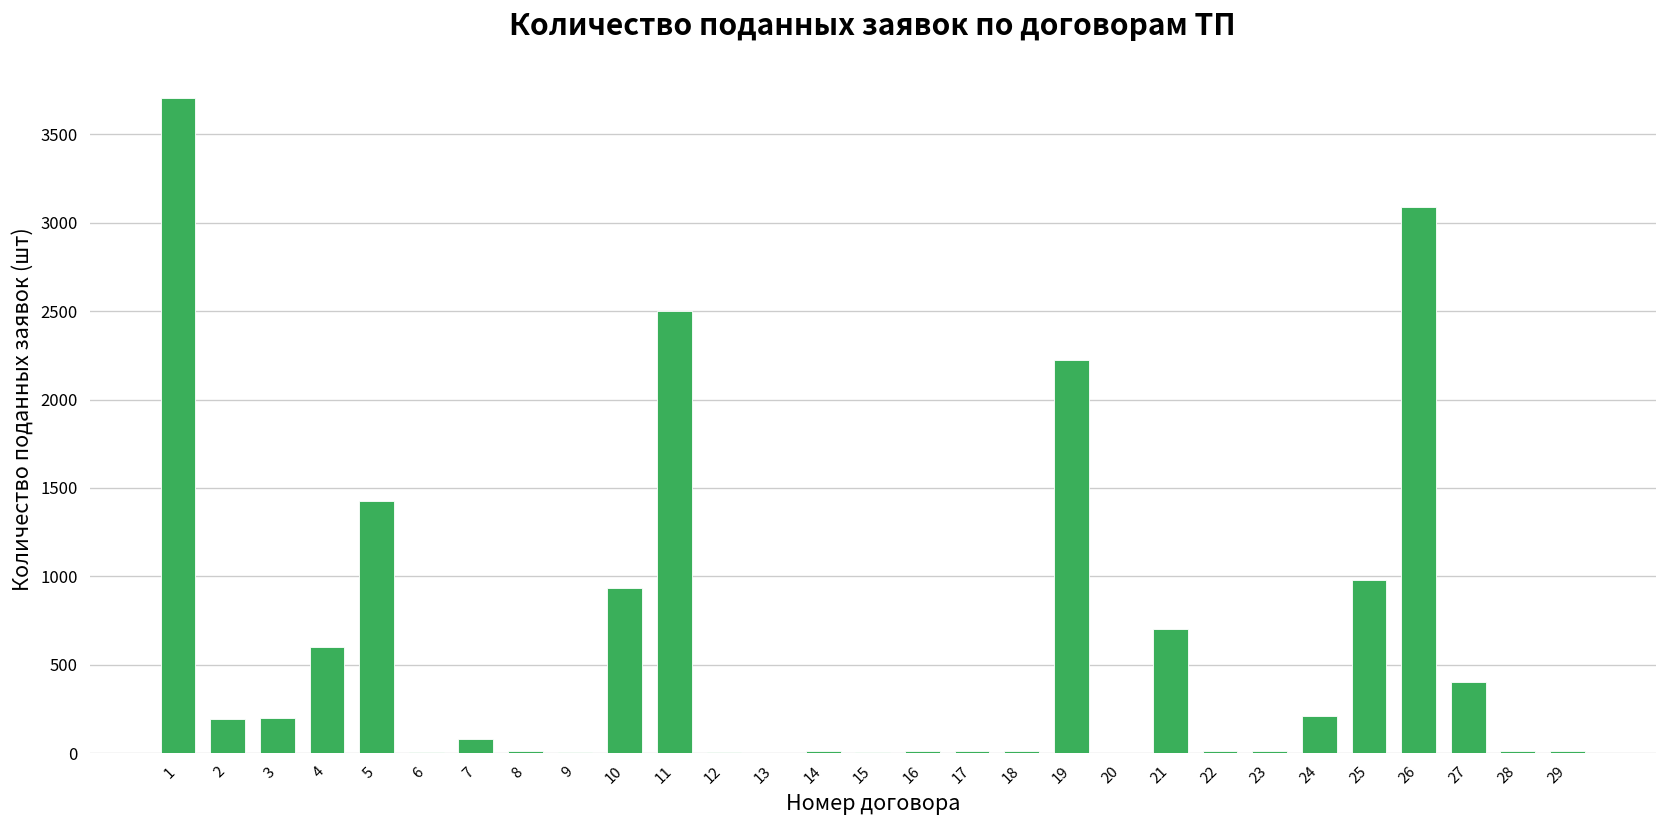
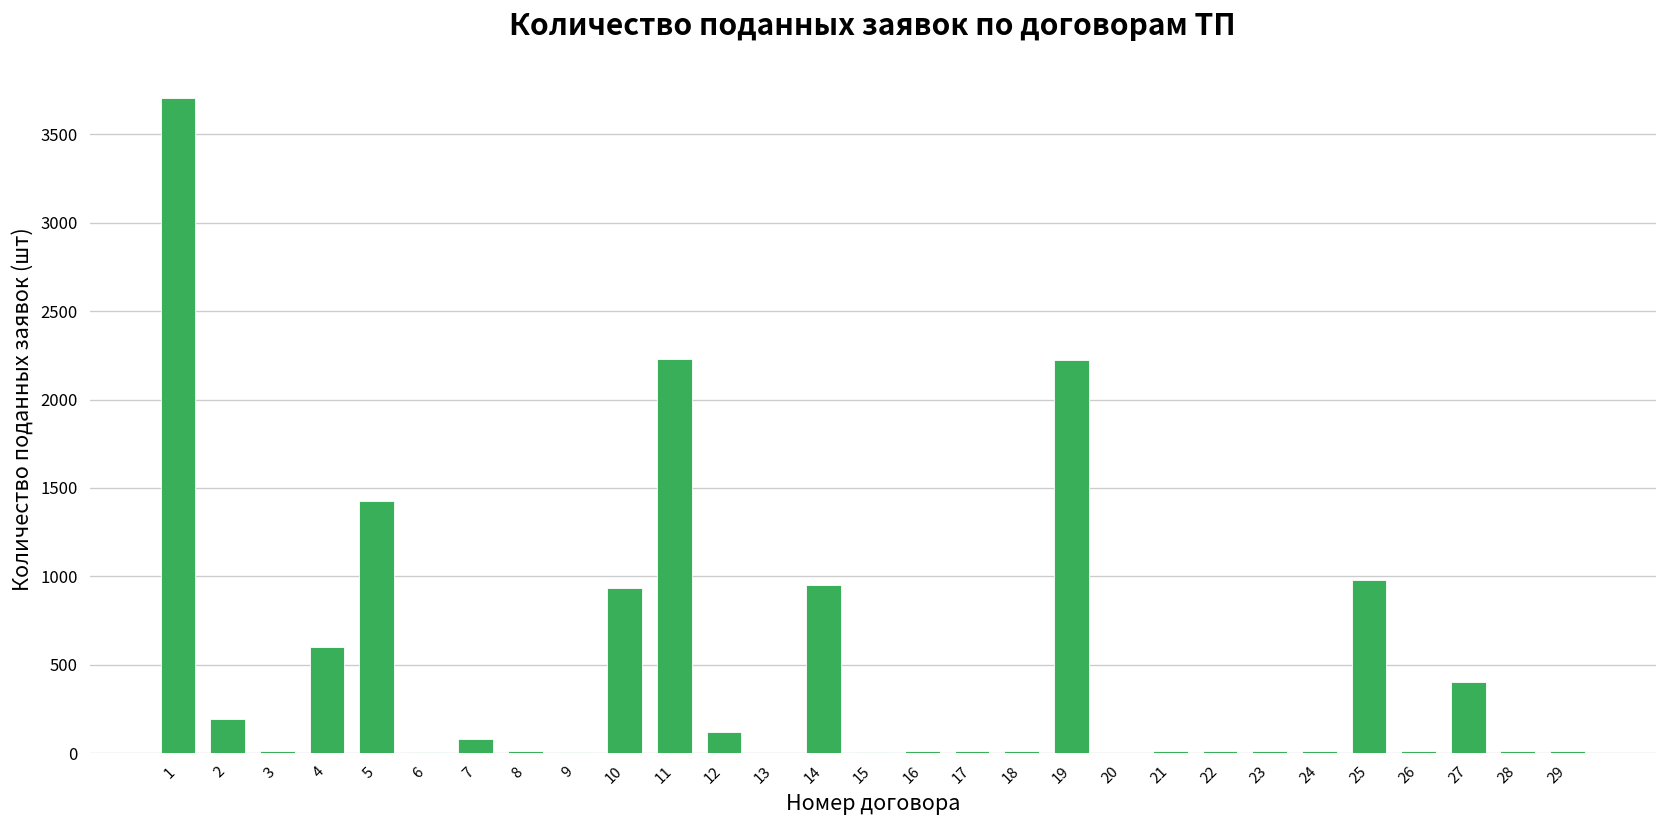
3: 200 -> 20
11: 2500 -> 2230
12: 10 -> 120
14: 10 -> 950
21: 700 -> 20
24: 210 -> 20
26: 3090 -> 20
